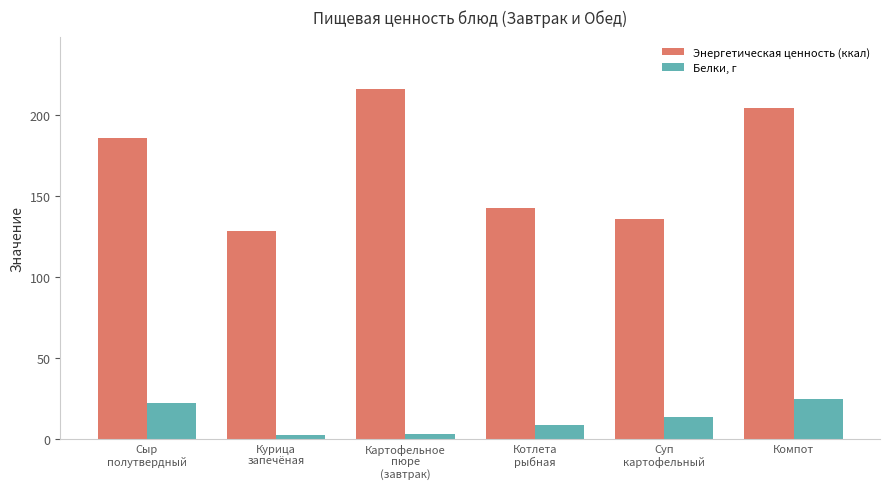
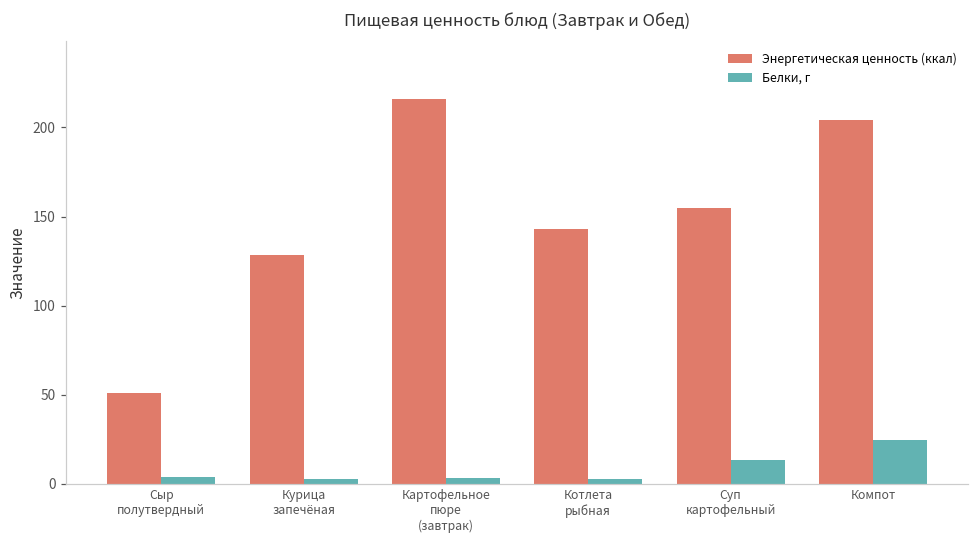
Энергетическая ценность (ккал), Сыр полутвердный: 185 -> 51
Белки, г, Сыр полутвердный: 22 -> 4
Белки, г, Котлета рыбная: 8 -> 3
Энергетическая ценность (ккал), Суп картофельный: 136 -> 155
